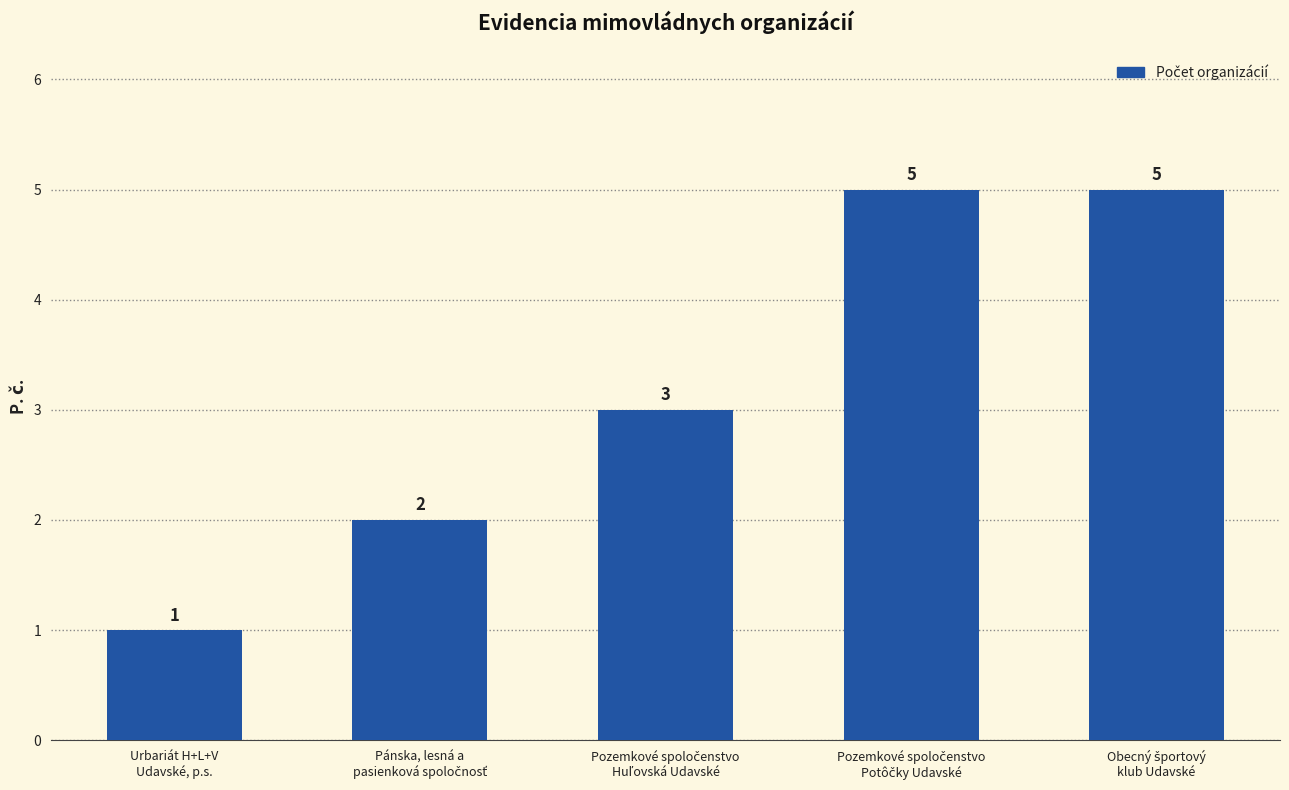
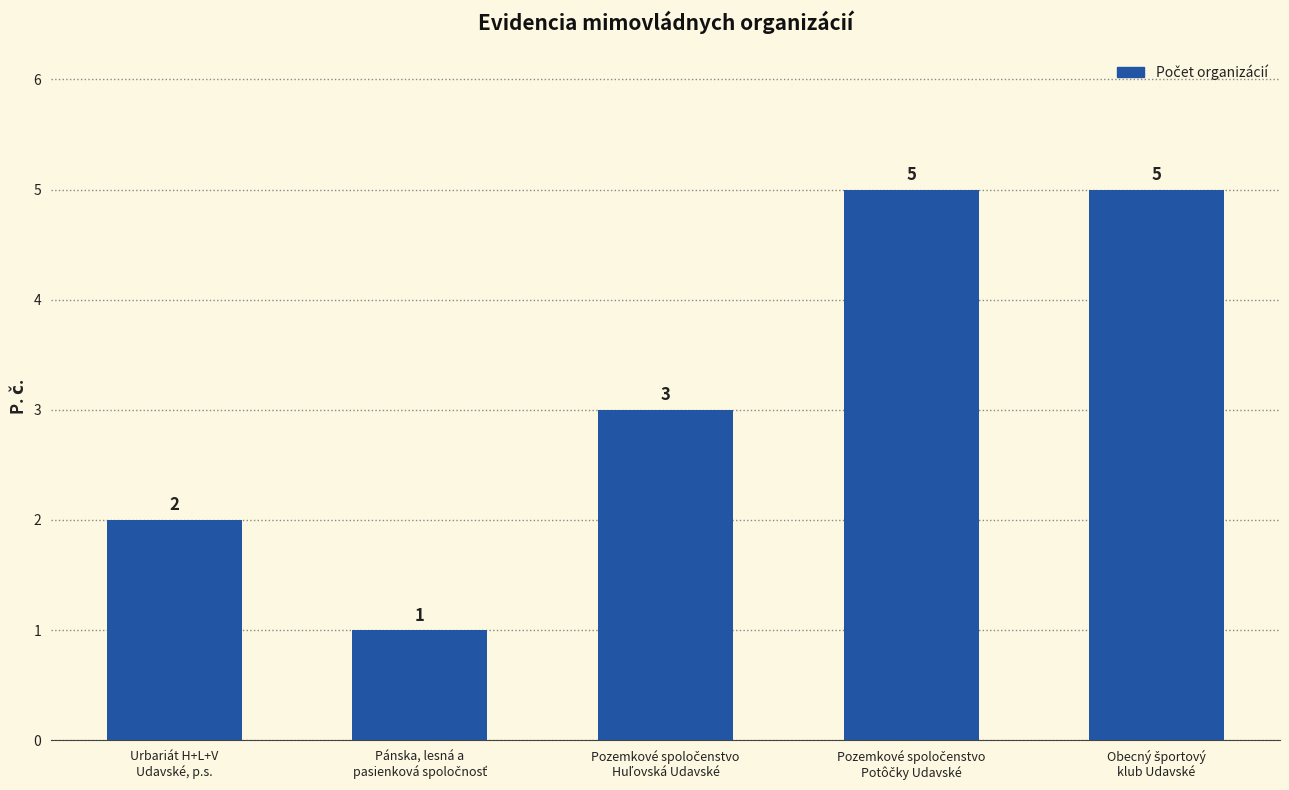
Urbariát H+L+V Udavské, p.s.: 1 -> 2
Pánska, lesná a pasienková spoločnosť: 2 -> 1
